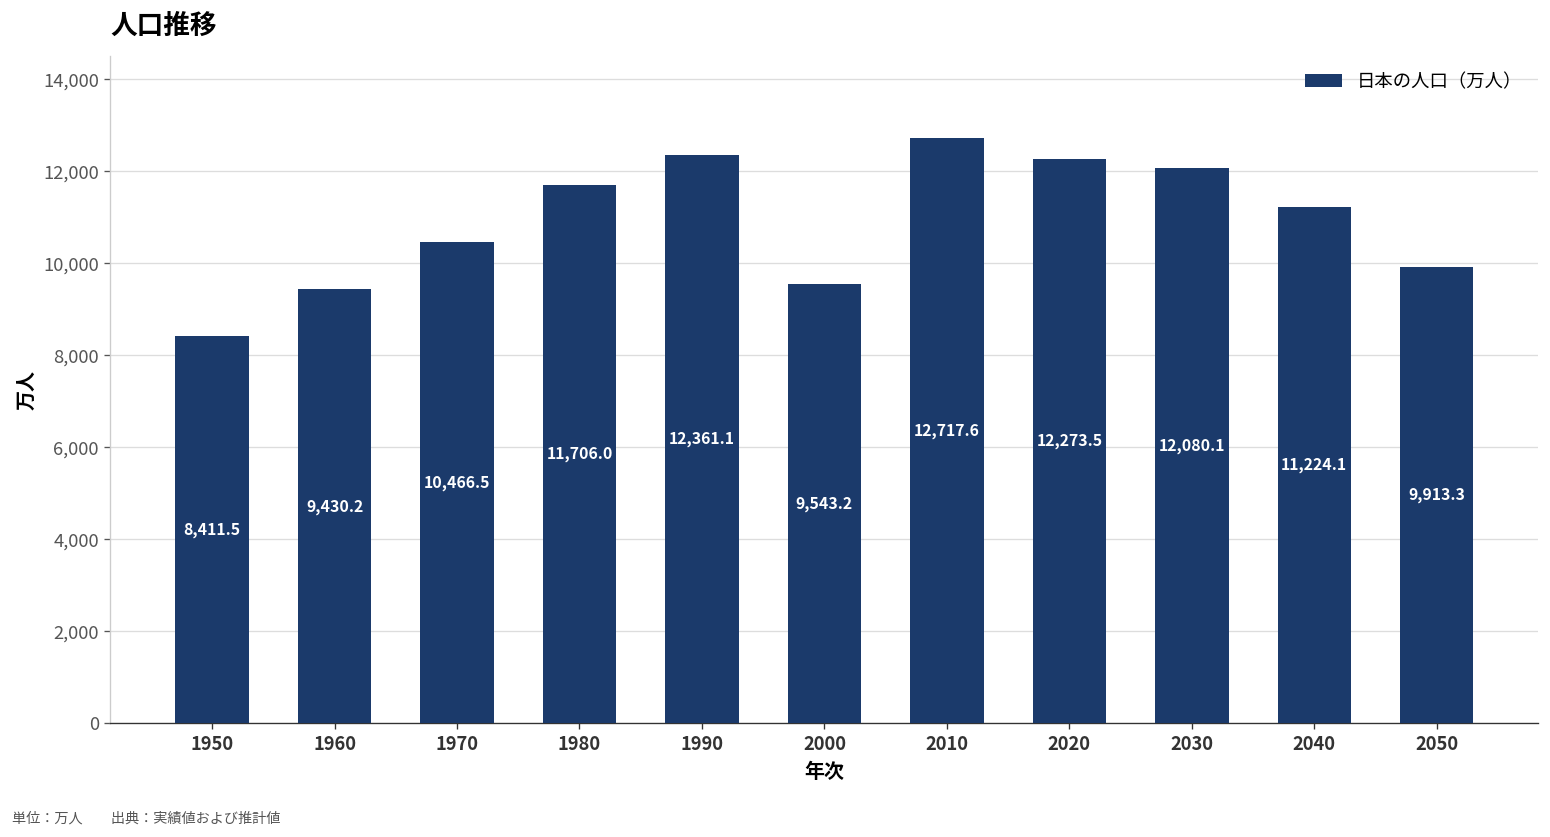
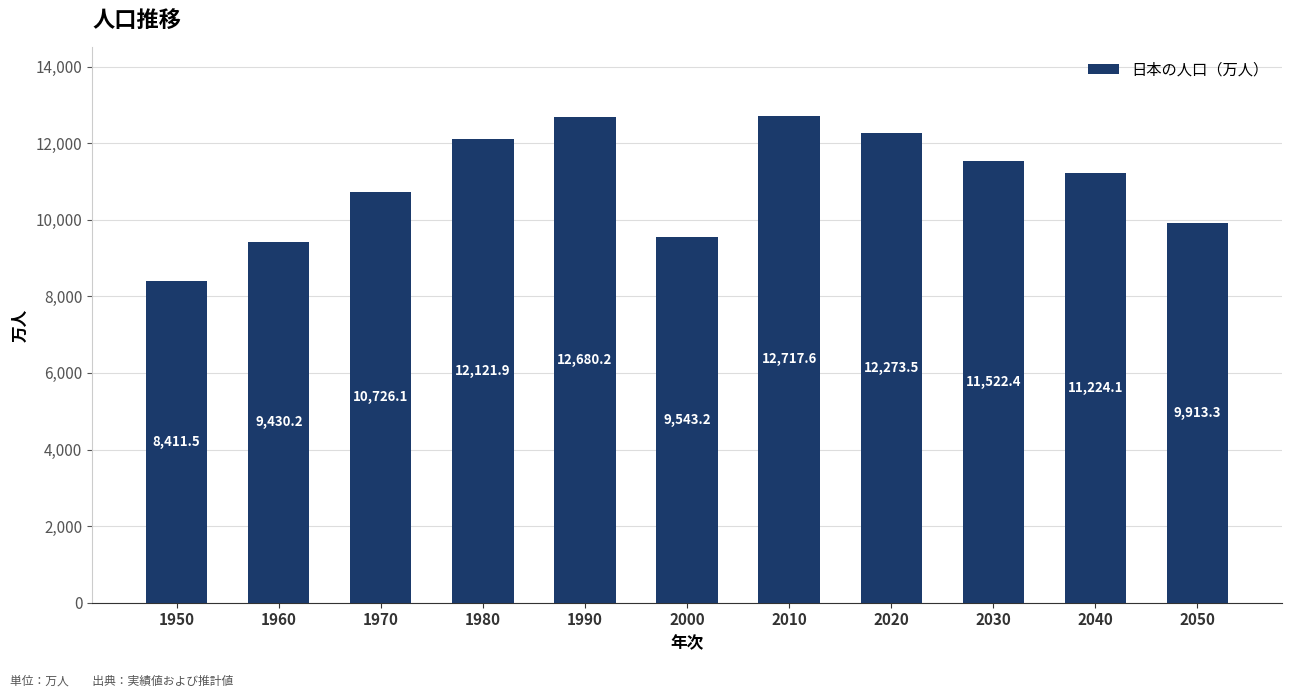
1970: 10,466.5 -> 10,726.1
1980: 11,706.0 -> 12,121.9
1990: 12,361.1 -> 12,680.2
2030: 12,080.1 -> 11,522.4
